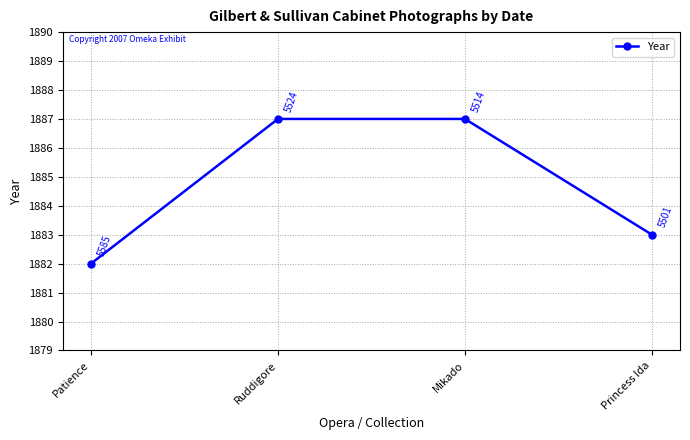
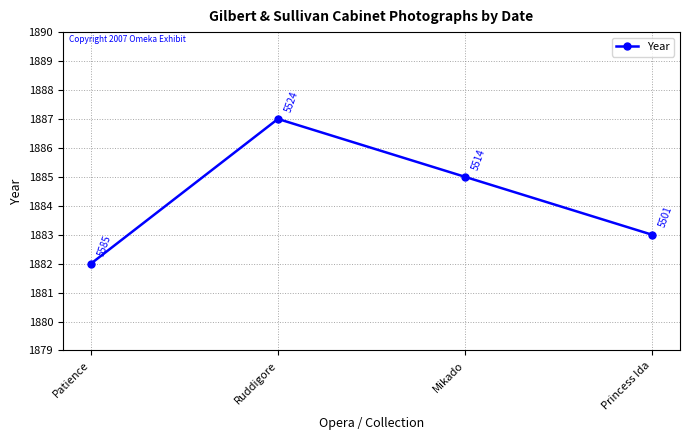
Mikado: 1887 -> 1885
